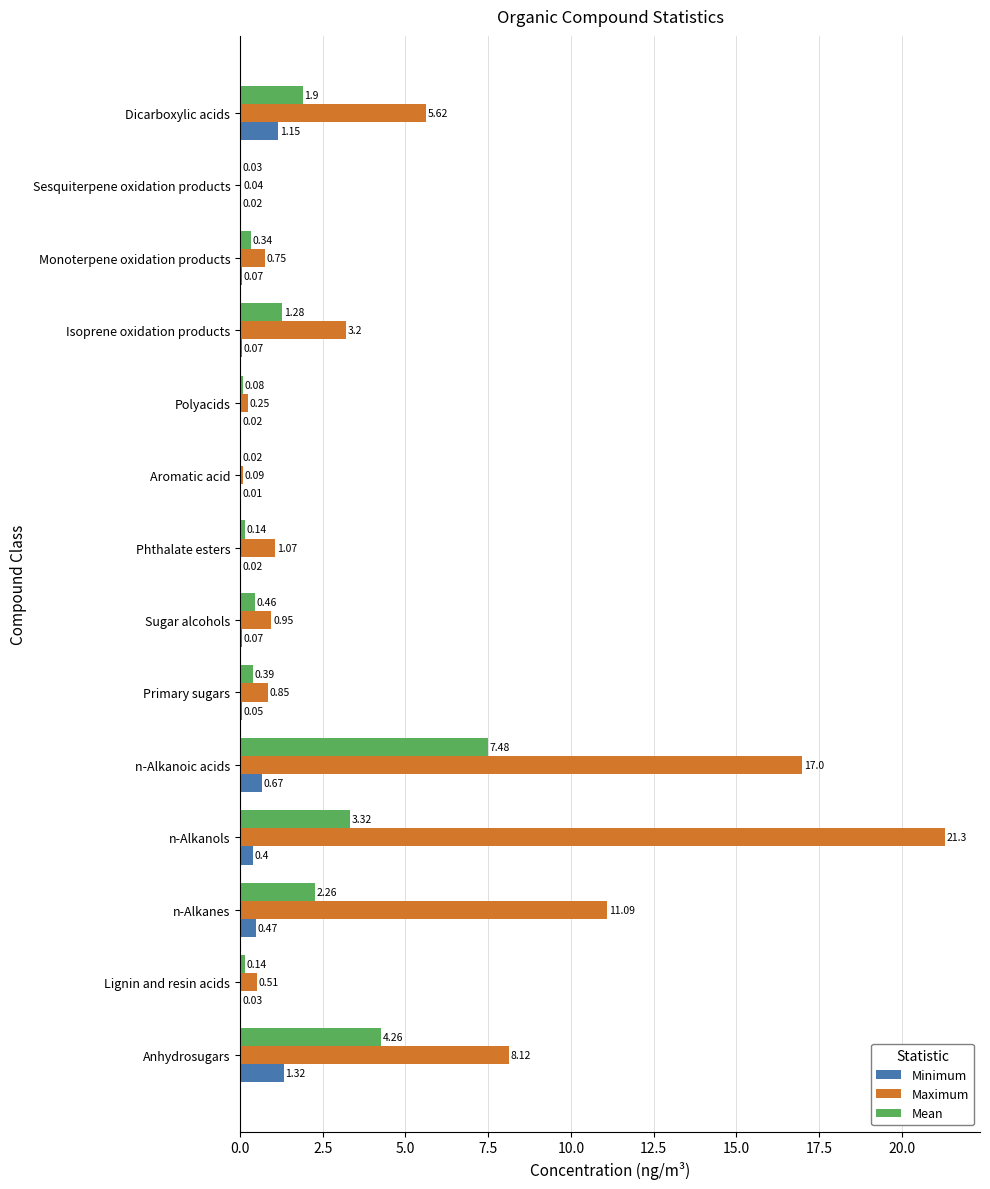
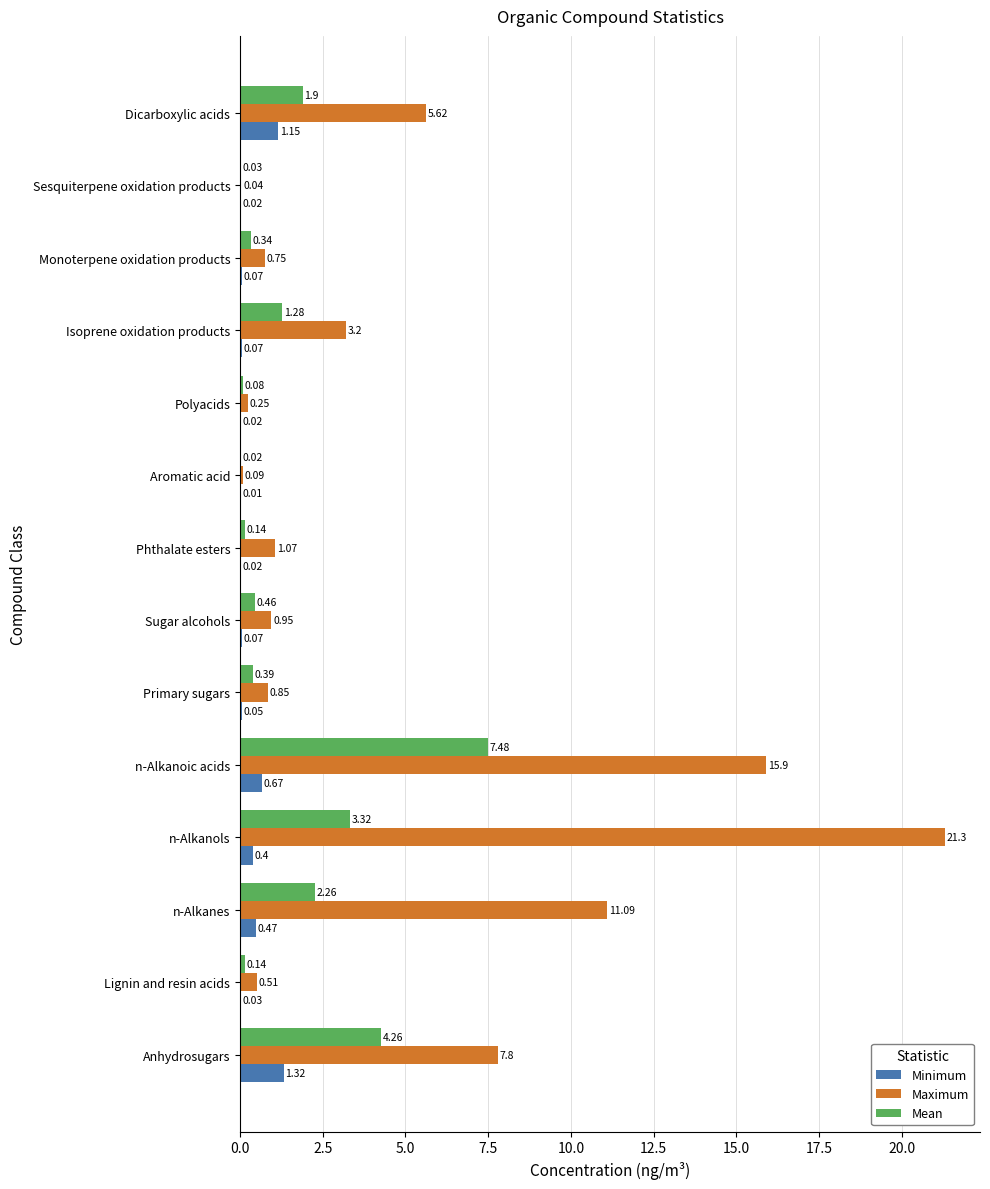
Maximum, n-Alkanoic acids: 17.0 -> 15.9
Maximum, Anhydrosugars: 8.12 -> 7.8
